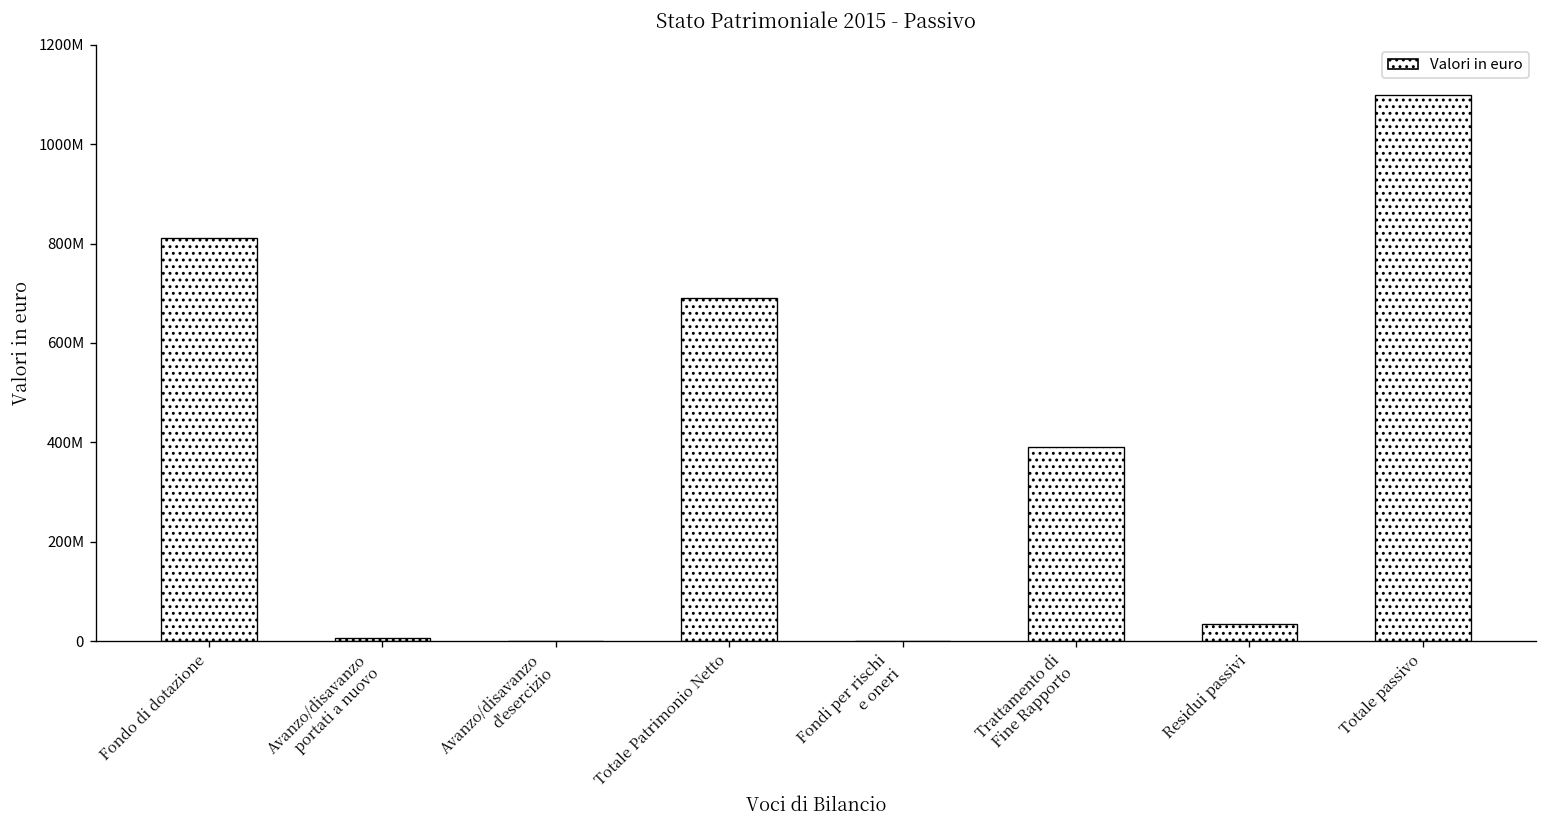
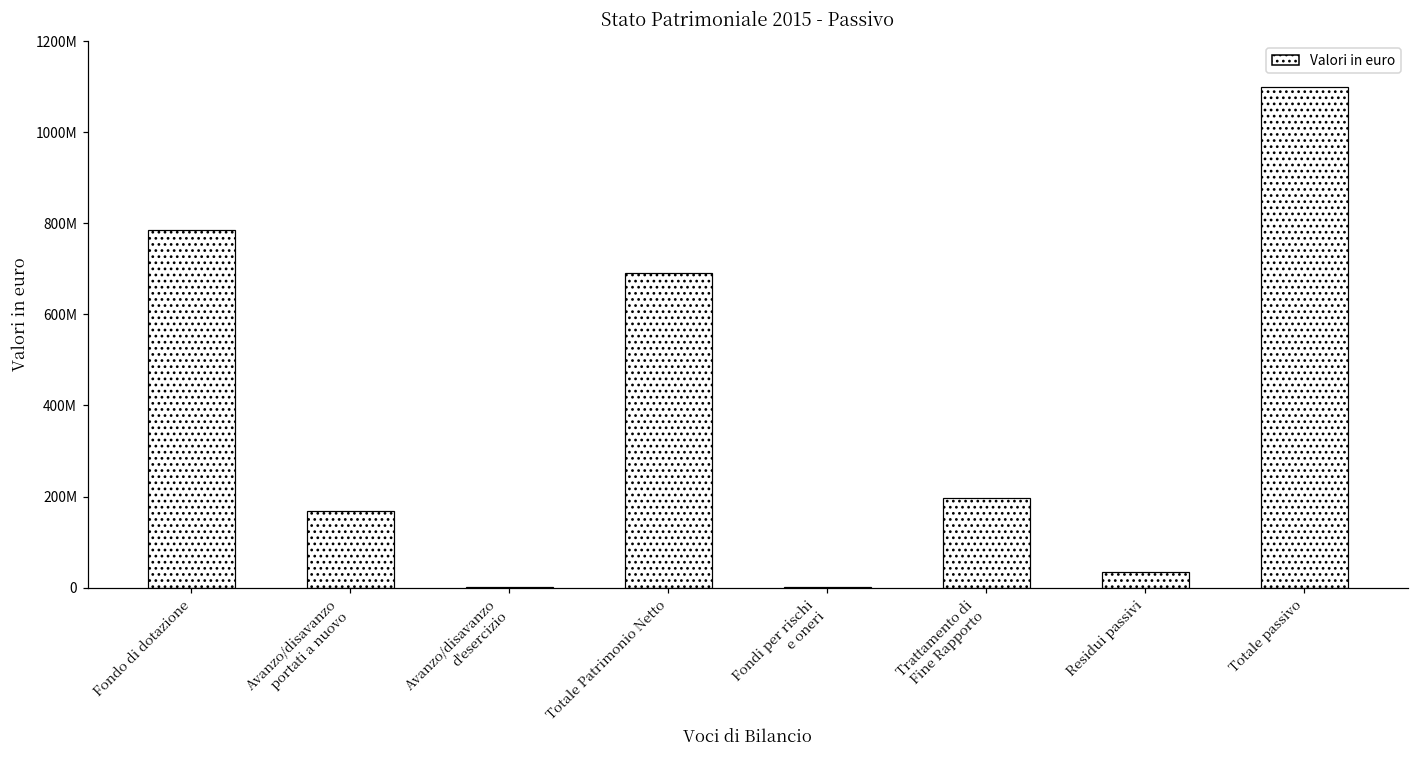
Fondo di dotazione: 810000000 -> 790000000
Avanzo/disavanzo portati a nuovo: 10000000 -> 170000000
Trattamento di Fine Rapporto: 390000000 -> 200000000
